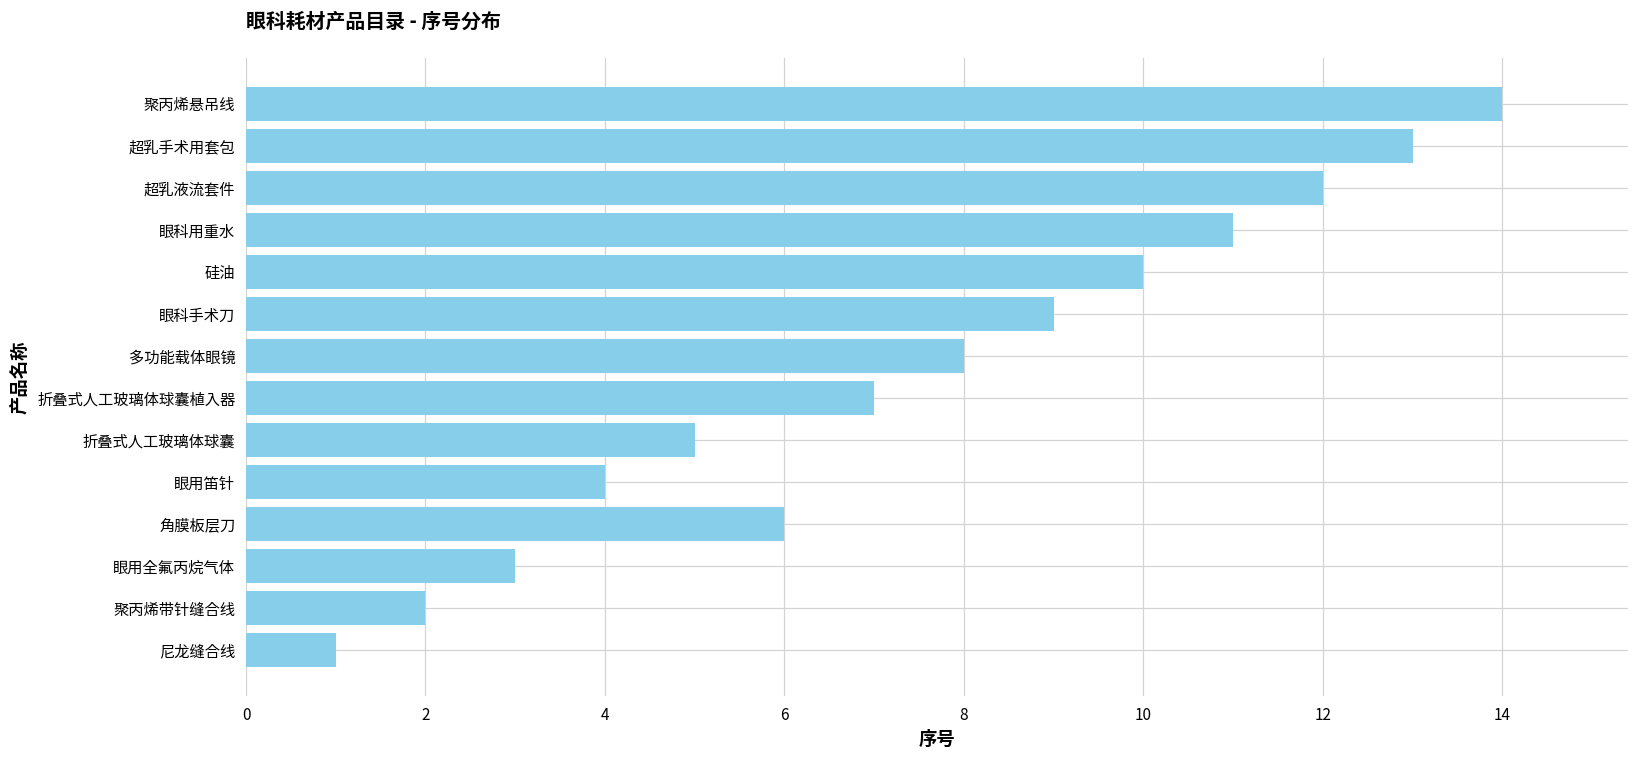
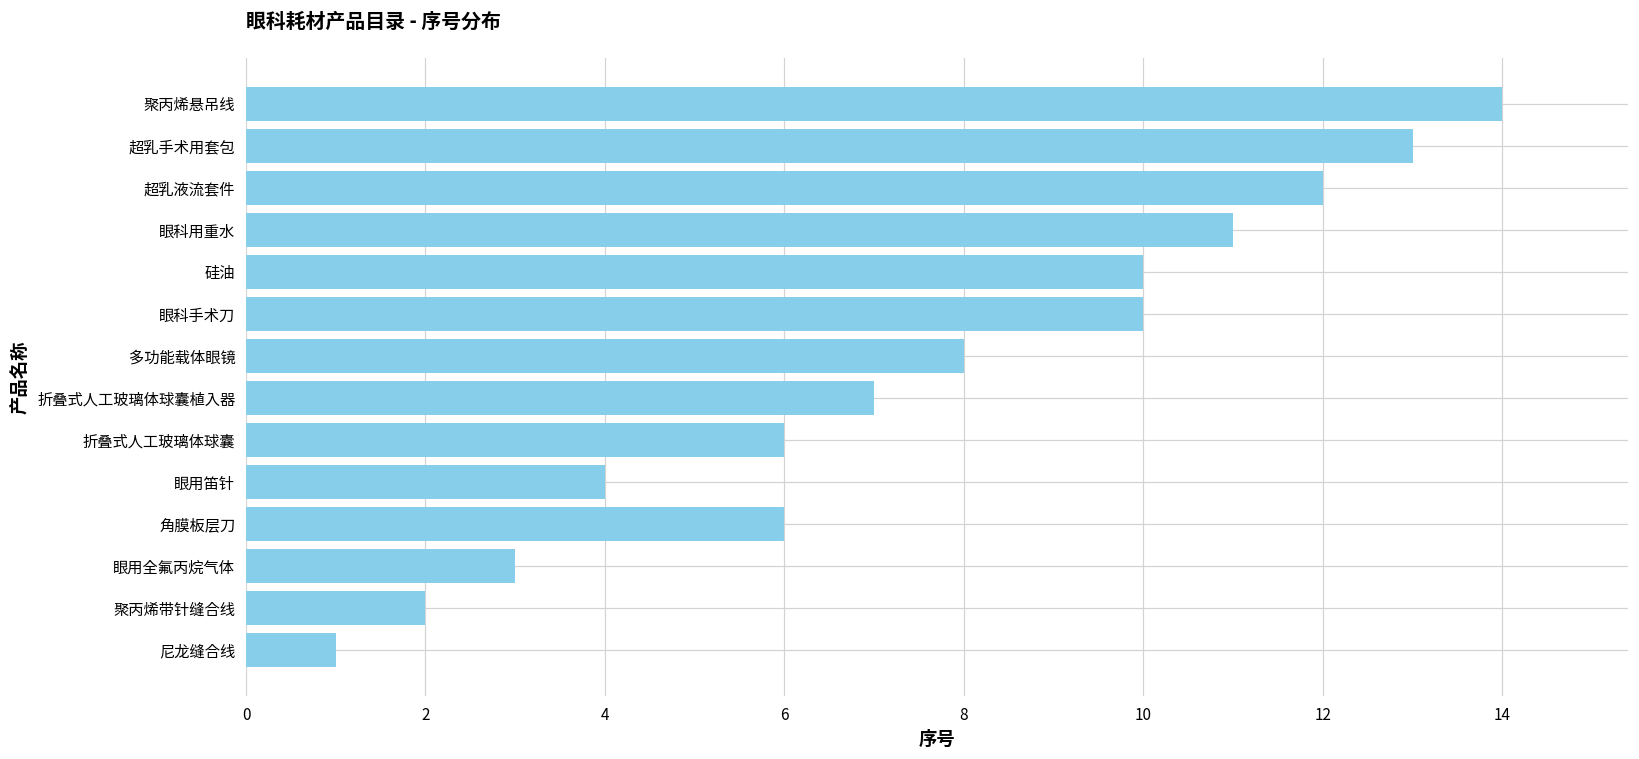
眼科手术刀: 9 -> 10
折叠式人工玻璃体球囊: 5 -> 6
